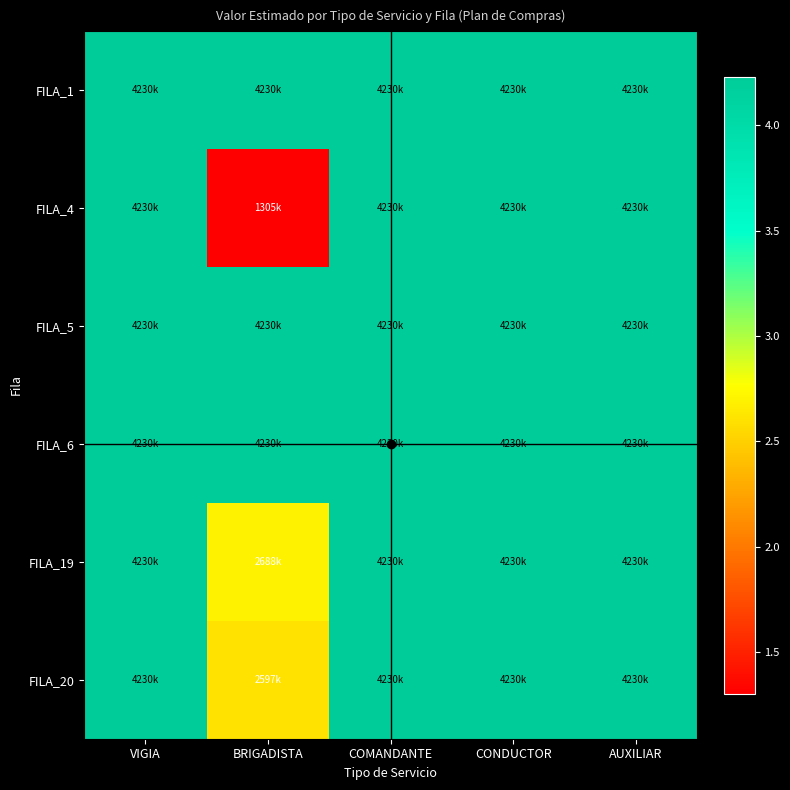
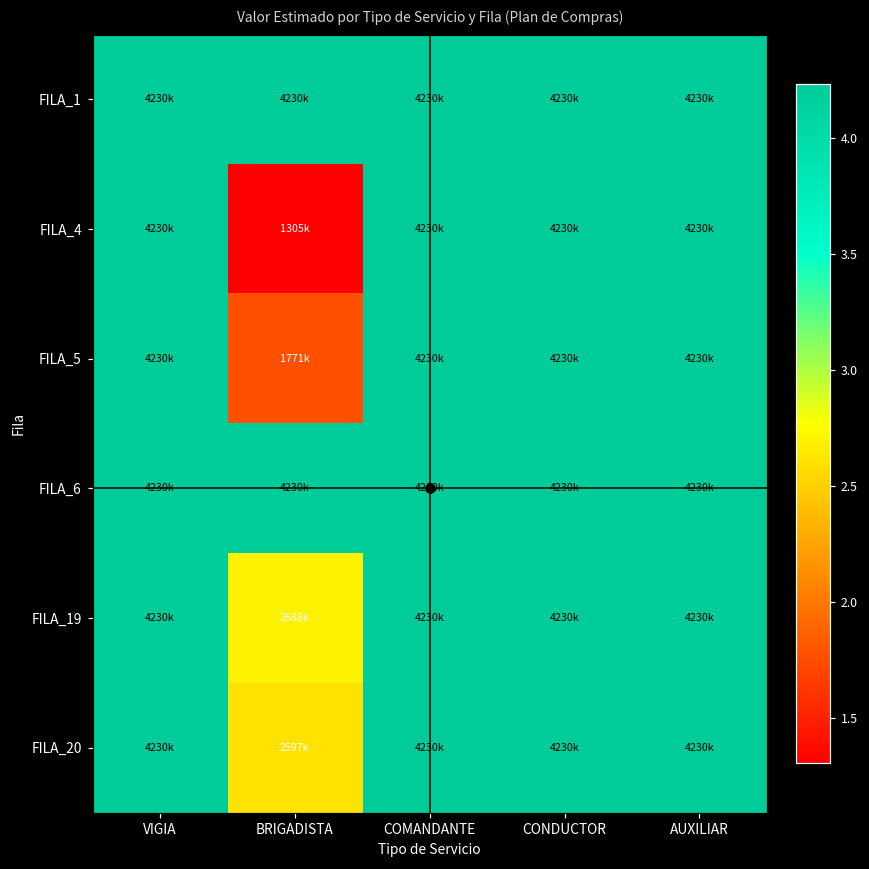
FILA_5, BRIGADISTA: 4230k -> 1771k
